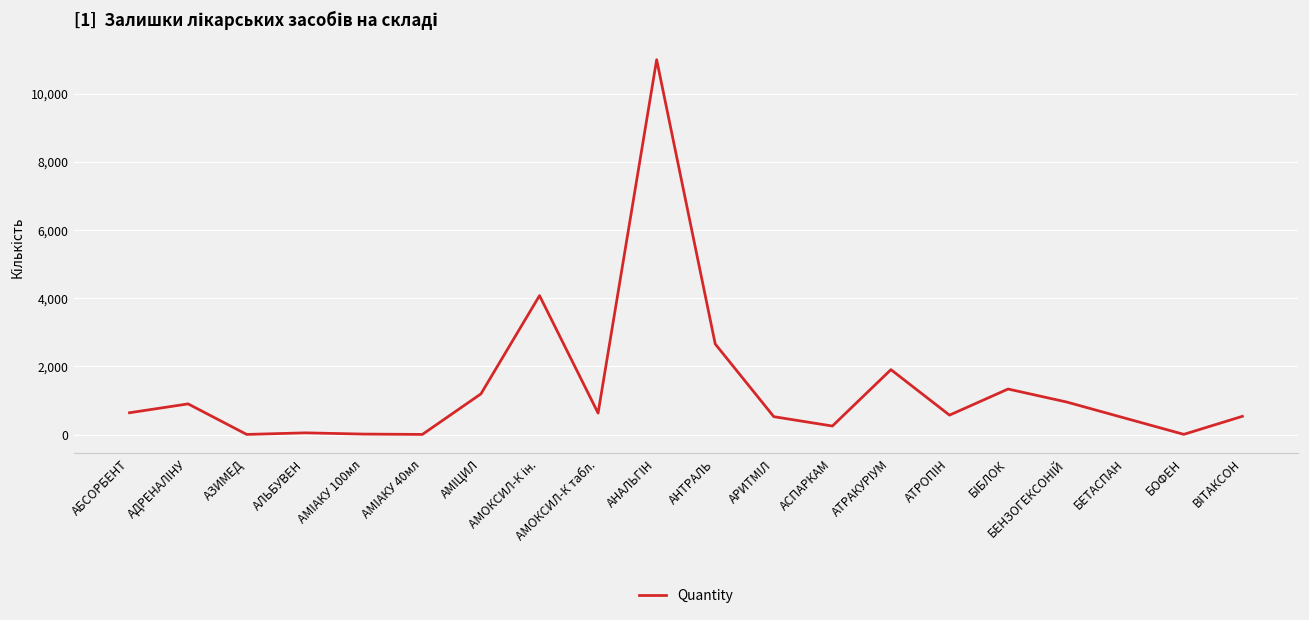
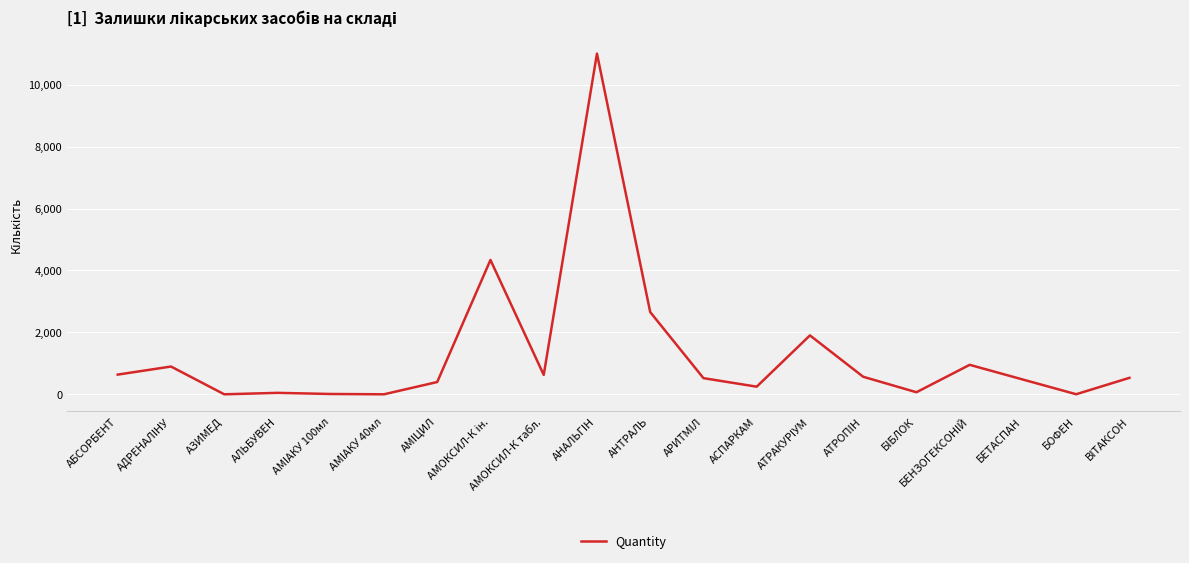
АМІЦИЛ: 1,200 -> 400
АМОКСИЛ-К ін.: 4,100 -> 4,300
БІБЛОК: 1,300 -> 100
